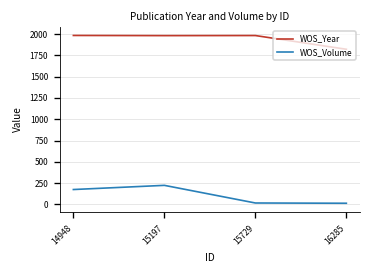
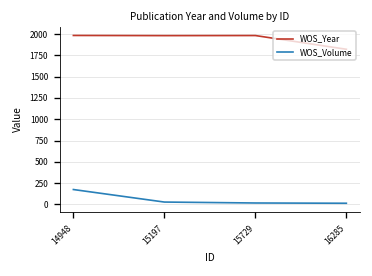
WOS_Volume, 15197: 200 -> 0
